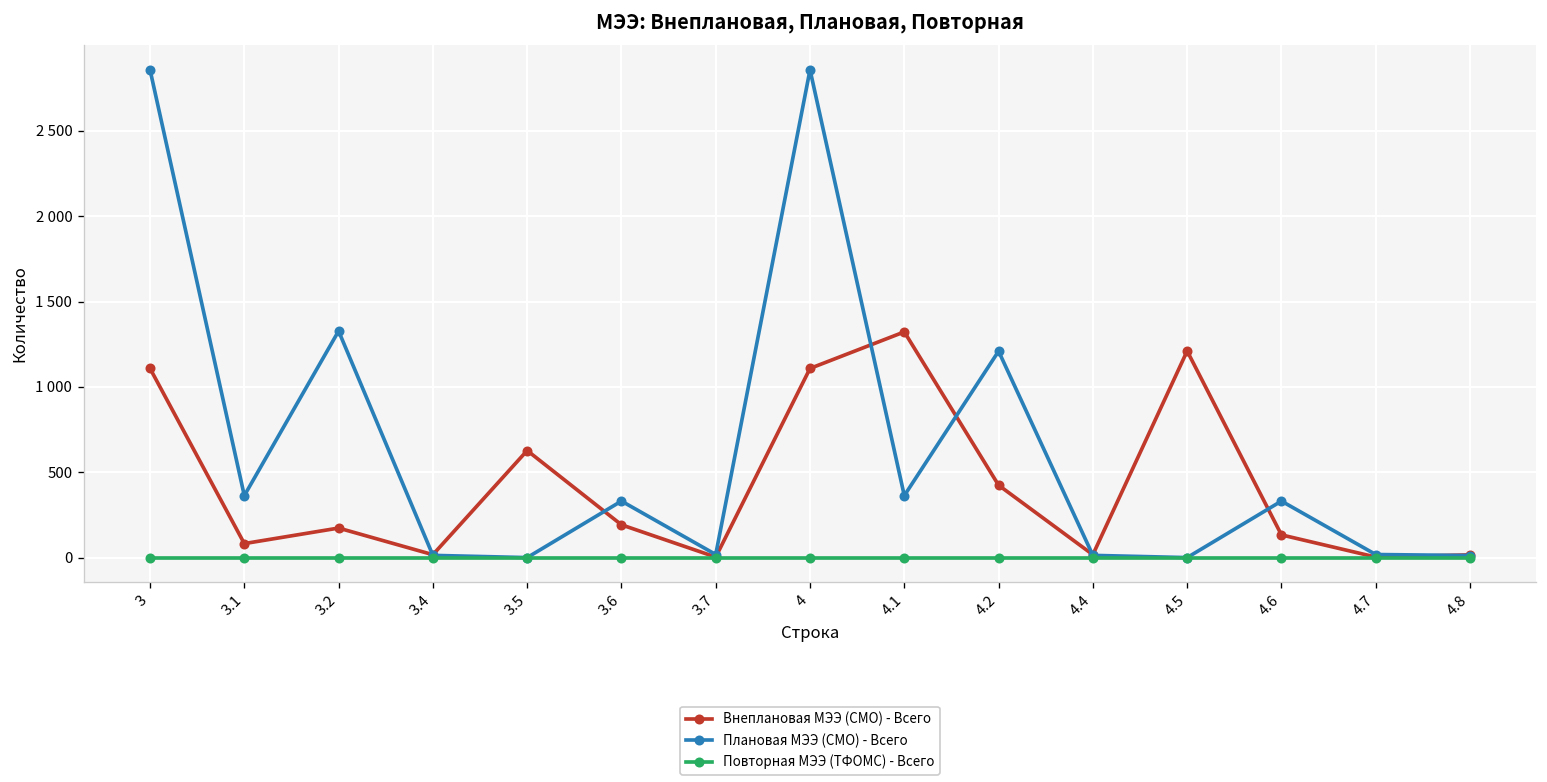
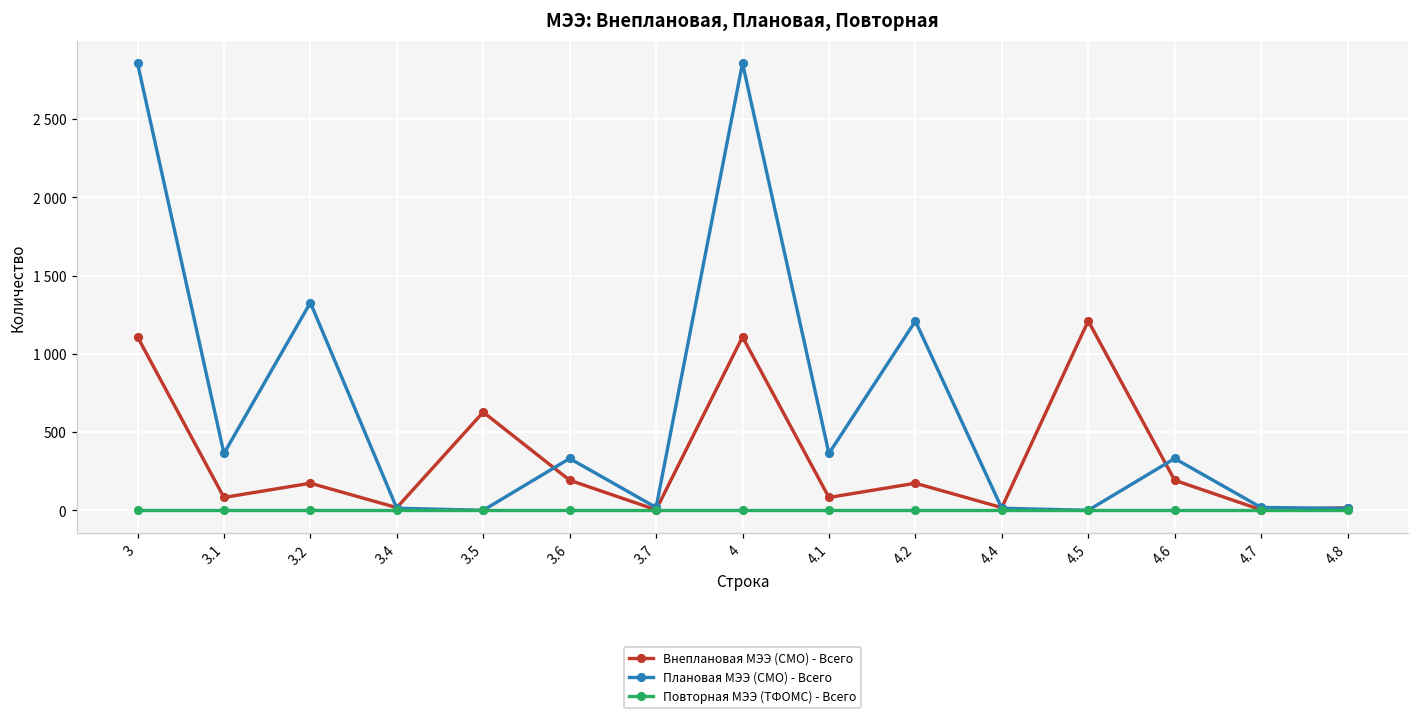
Внеплановая МЭЭ (СМО) - Всего, 4.1: 1320 -> 80
Внеплановая МЭЭ (СМО) - Всего, 4.2: 420 -> 170
Внеплановая МЭЭ (СМО) - Всего, 4.6: 130 -> 190
